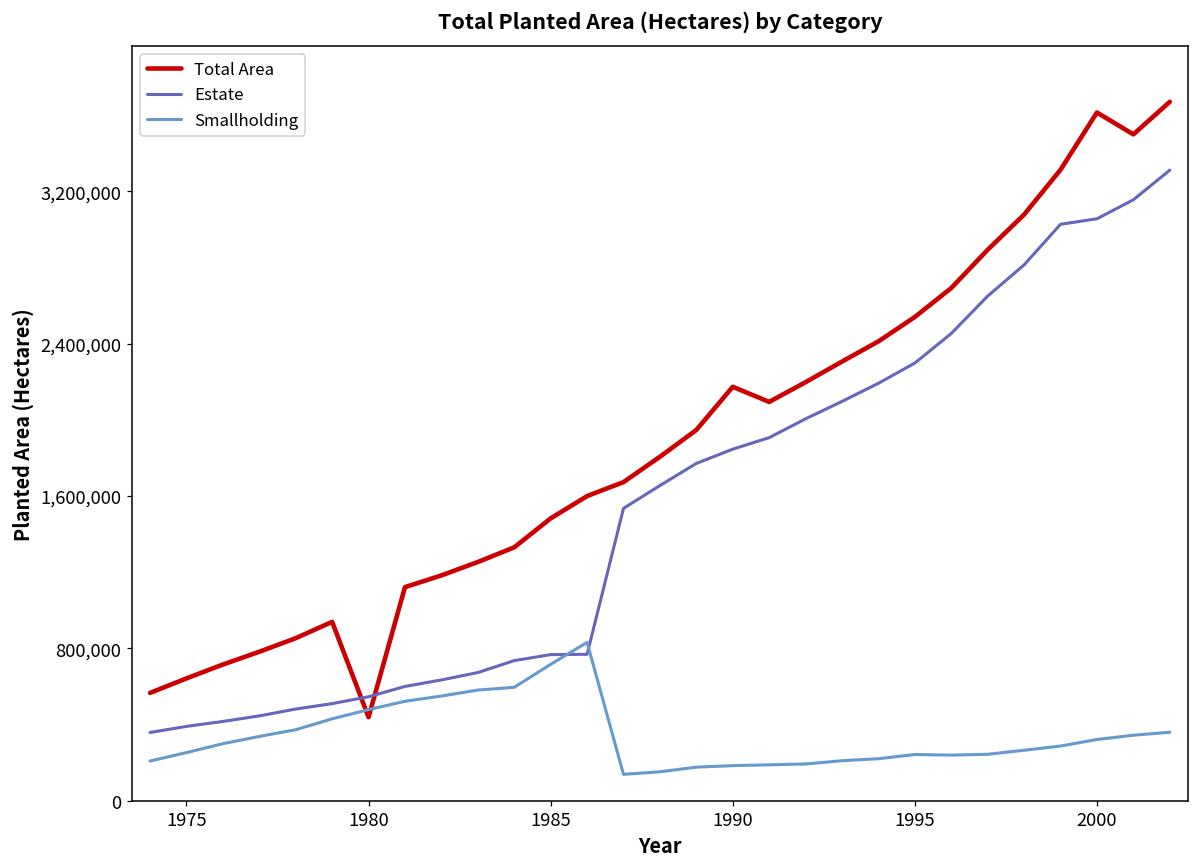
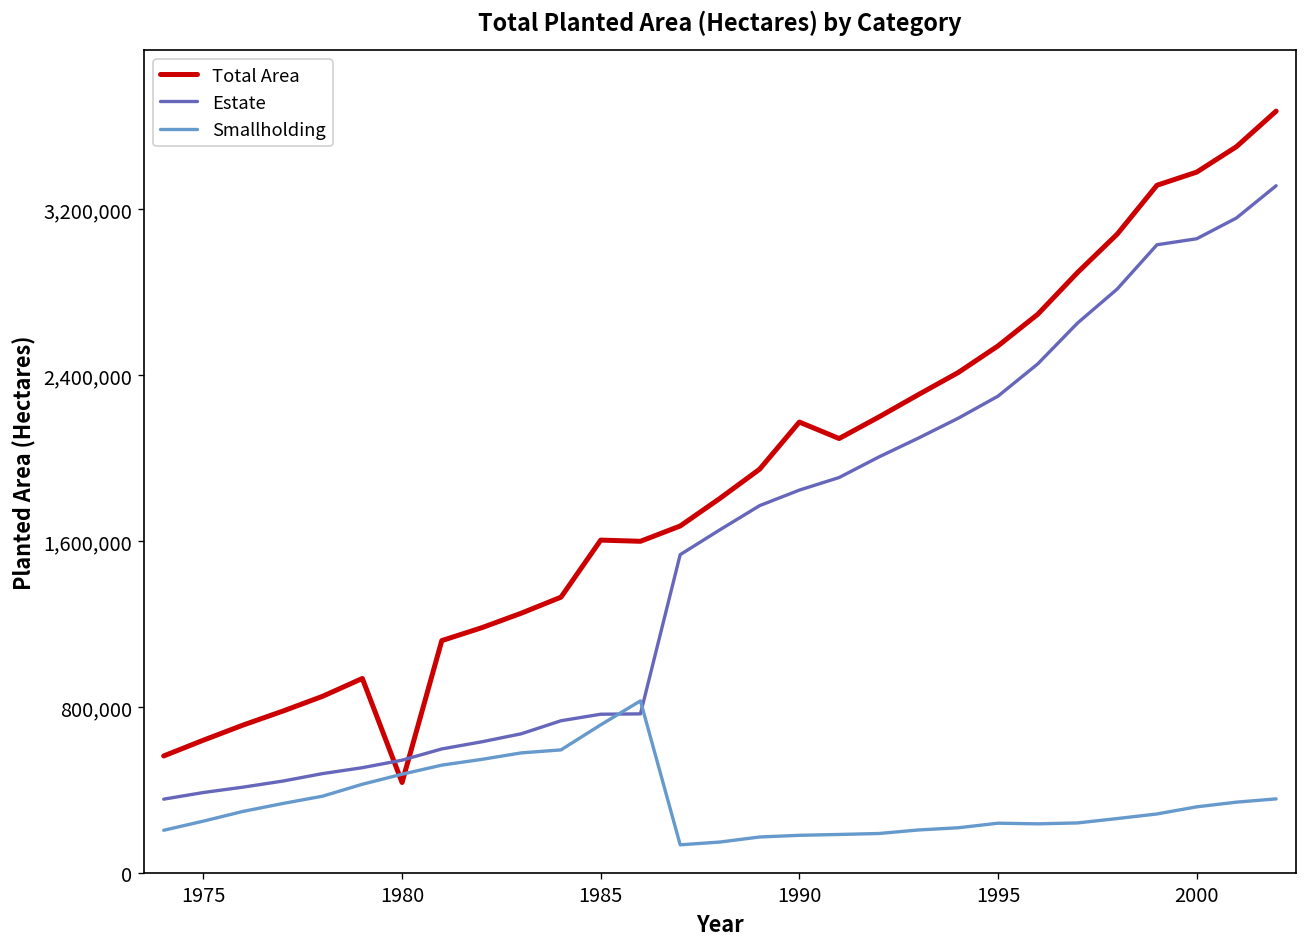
Total Area, 1985: 1,480,000 -> 1,600,000
Total Area, 2000: 3,610,000 -> 3,380,000
